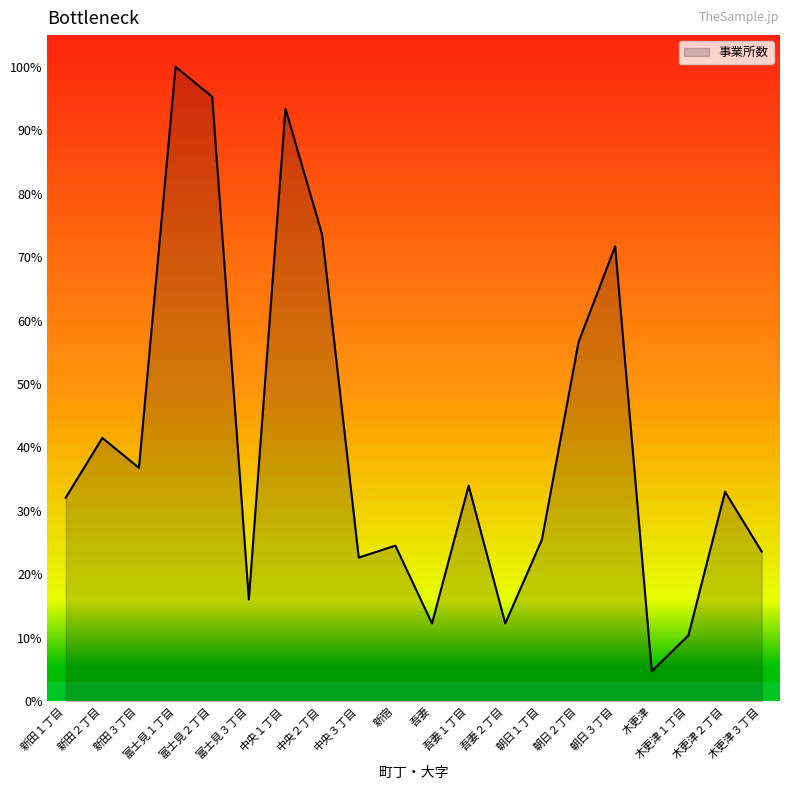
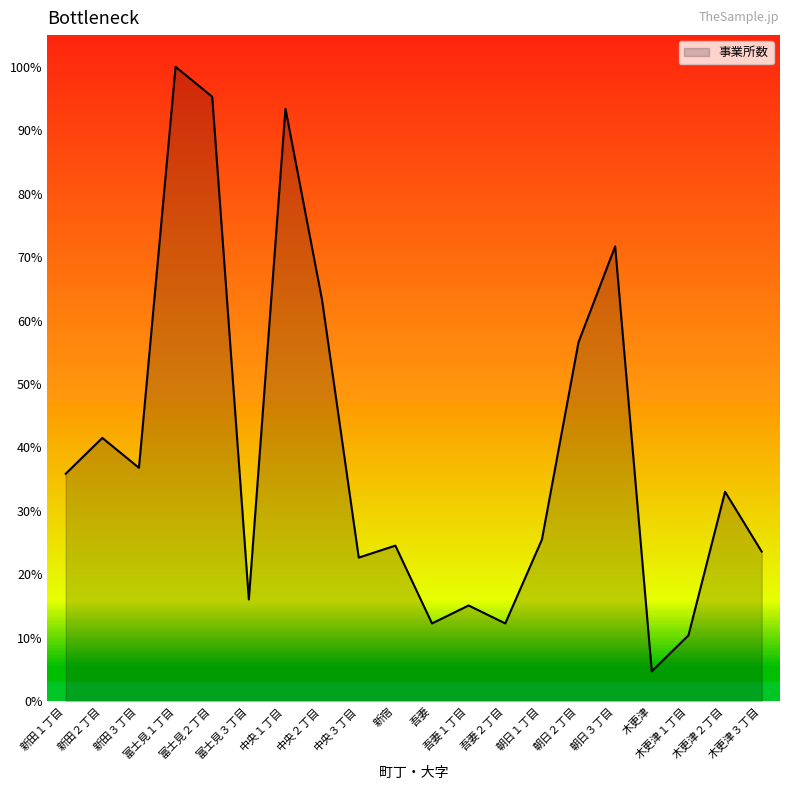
新田１丁目: 32% -> 36%
中央２丁目: 74% -> 63%
吾妻１丁目: 34% -> 15%
